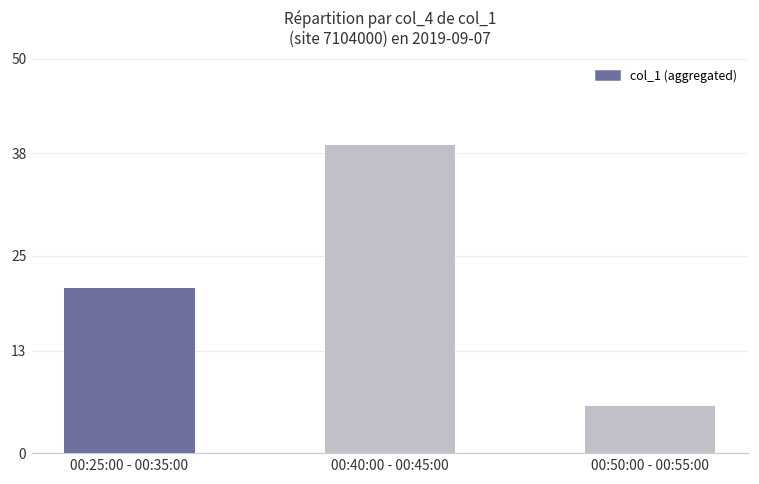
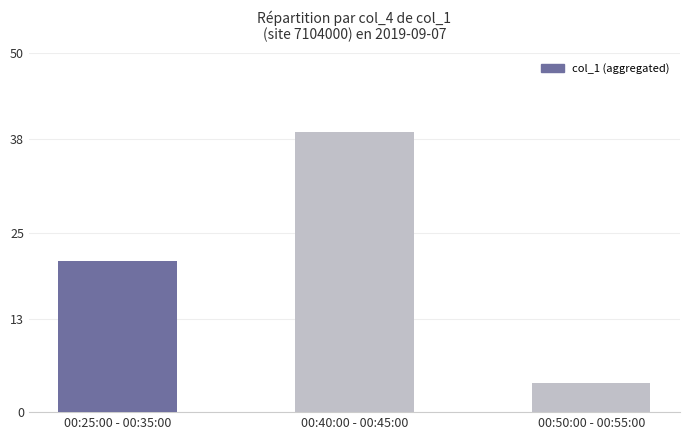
00:50:00 - 00:55:00: 6 -> 4
